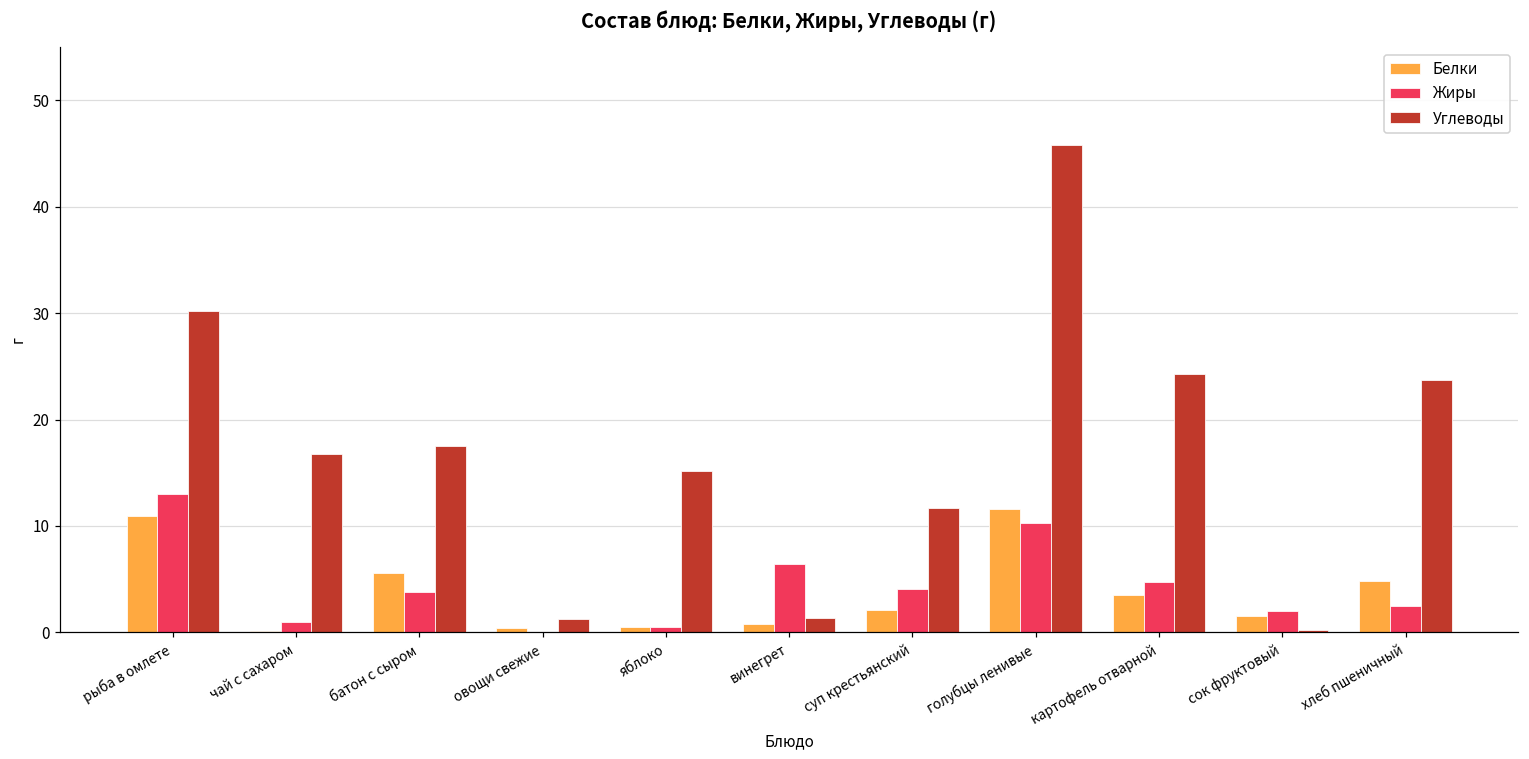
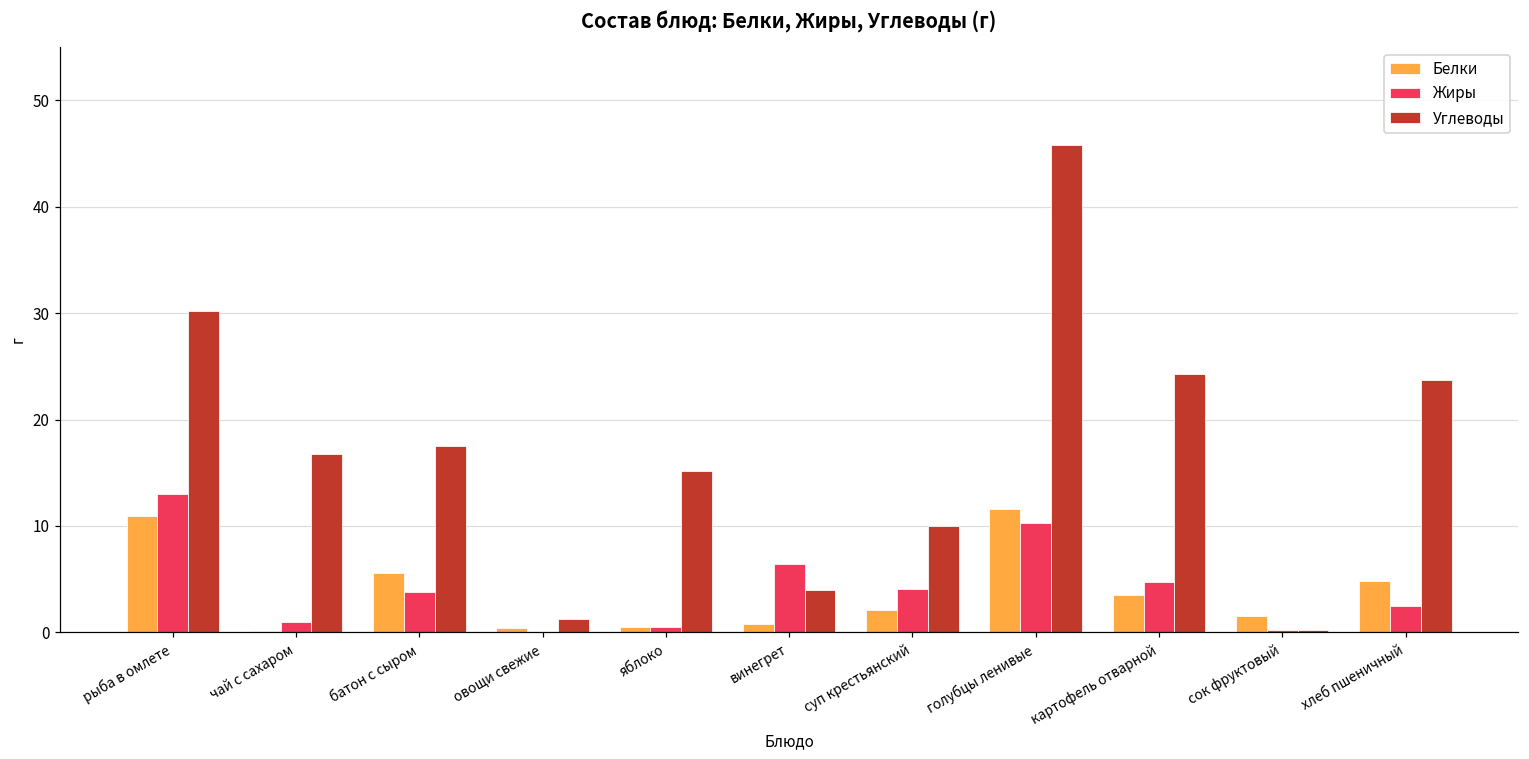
Углеводы, винегрет: 1 -> 4
Углеводы, суп крестьянский: 12 -> 10
Жиры, сок фруктовый: 2 -> 0
